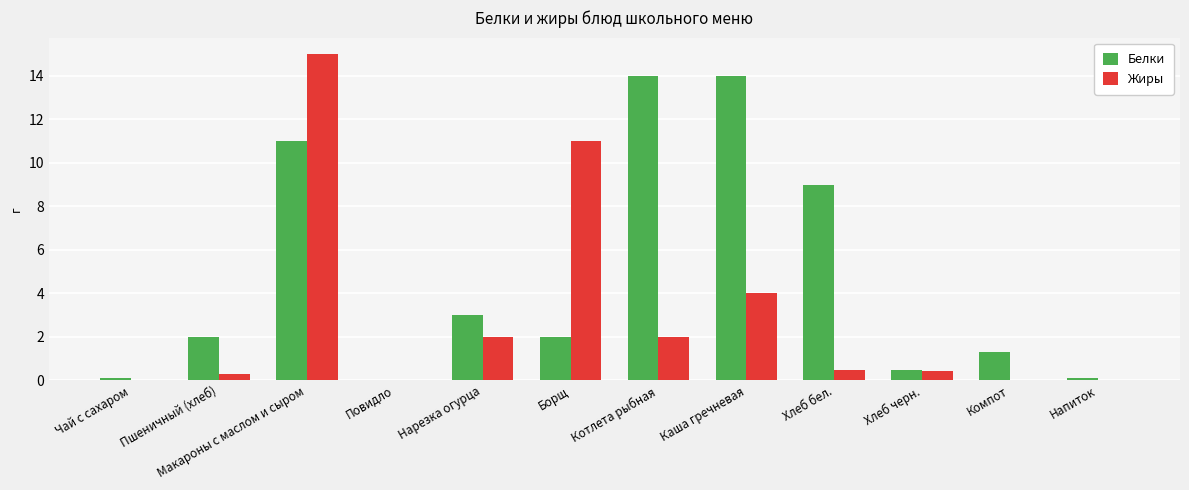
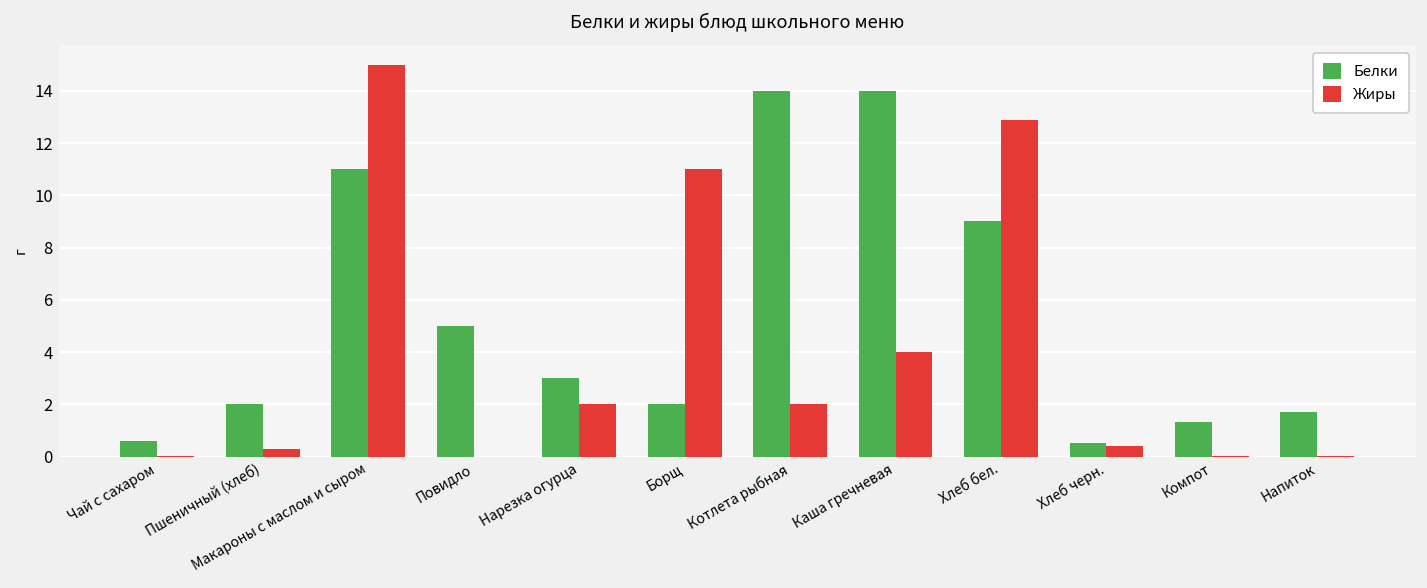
Белки, Чай с сахаром: 0.1 -> 0.6
Белки, Повидло: 0 -> 5
Жиры, Хлеб бел.: 0.5 -> 12.9
Белки, Напиток: 0.1 -> 1.7
